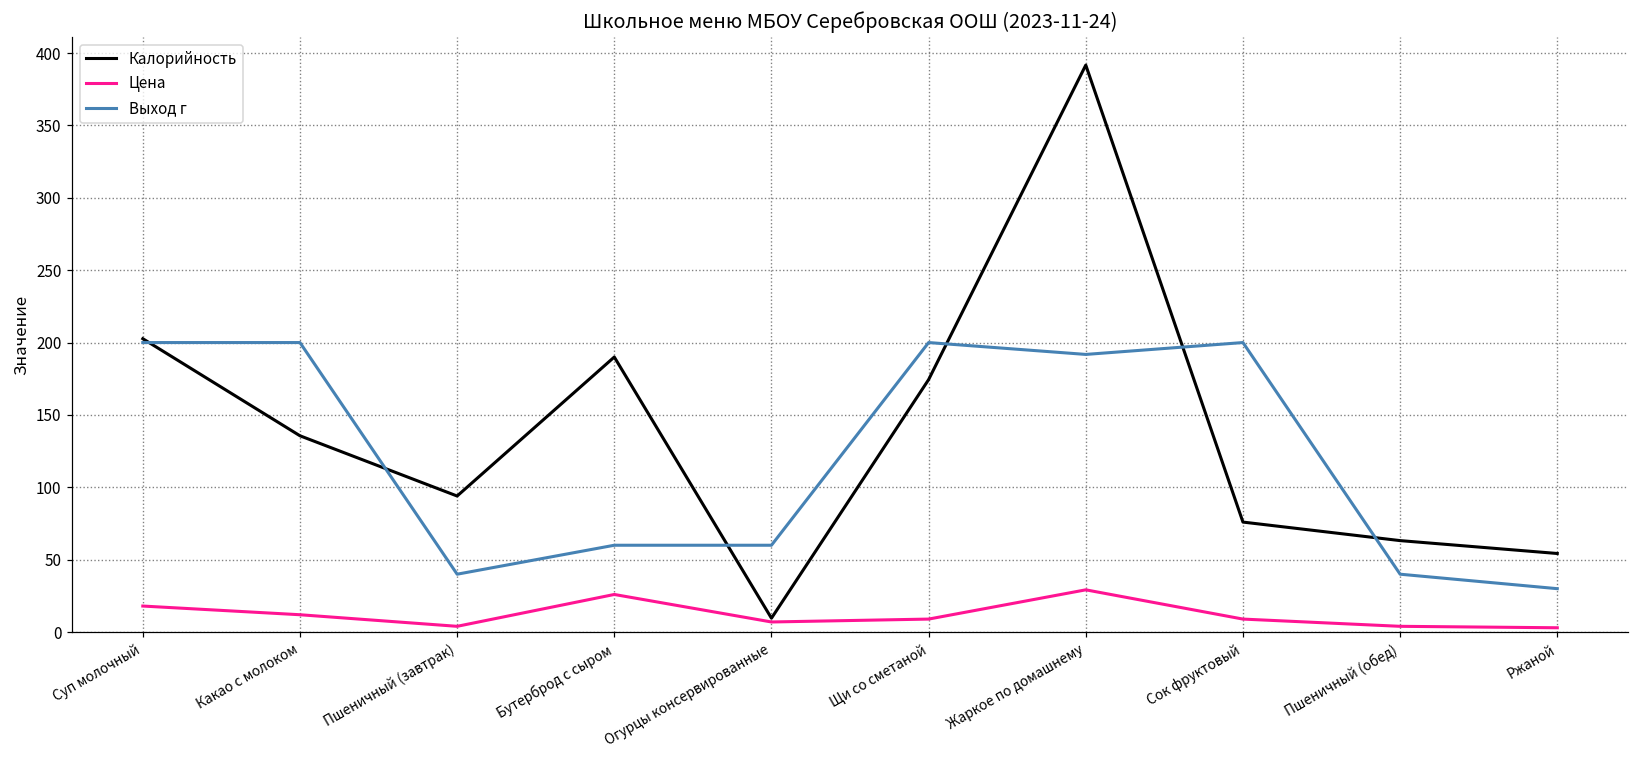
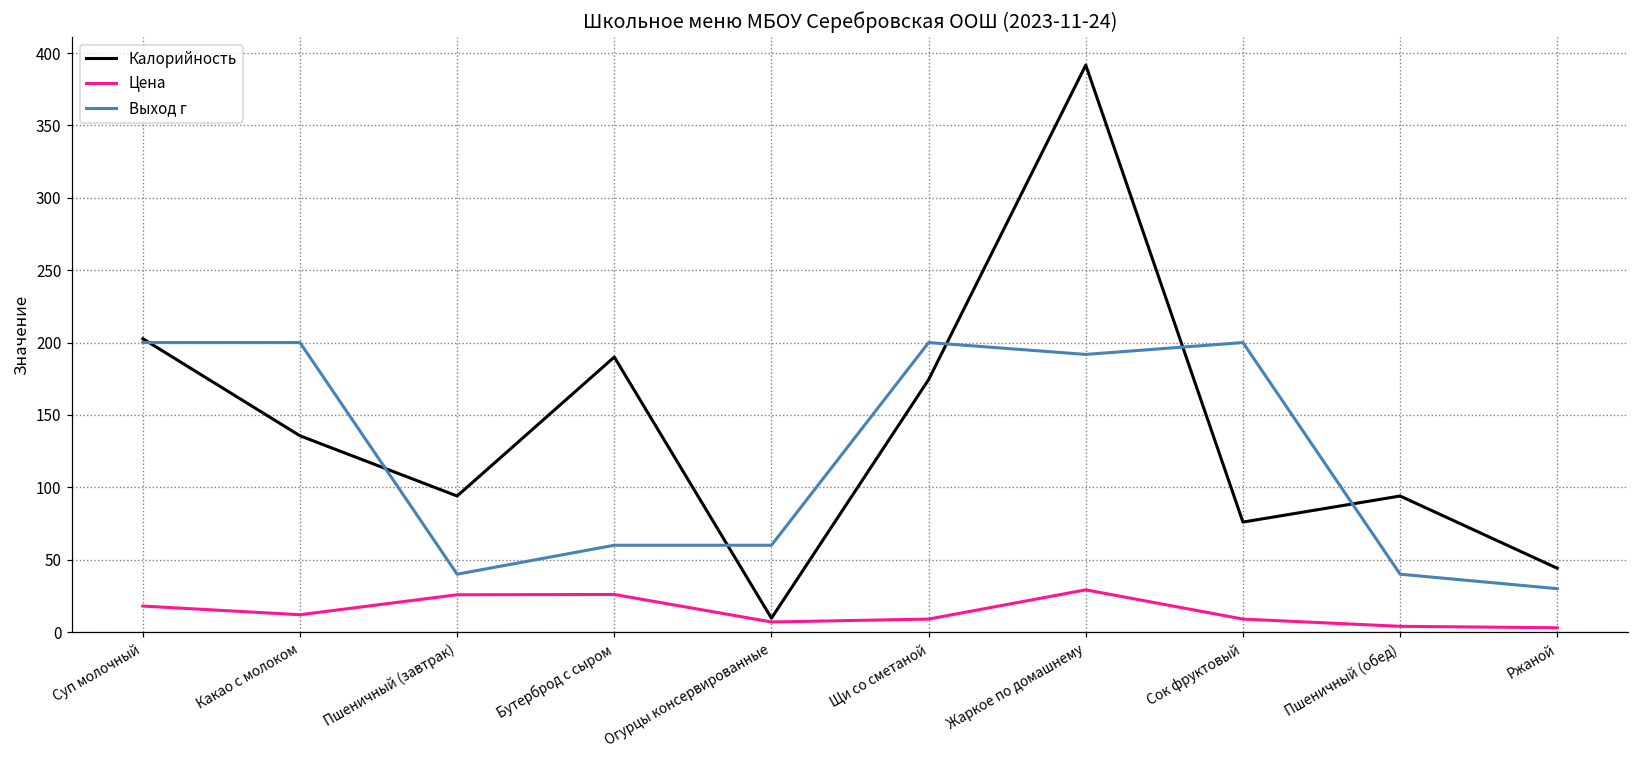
Цена, Пшеничный (завтрак): 4 -> 26
Калорийность, Пшеничный (обед): 63 -> 94
Калорийность, Ржаной: 54 -> 44
